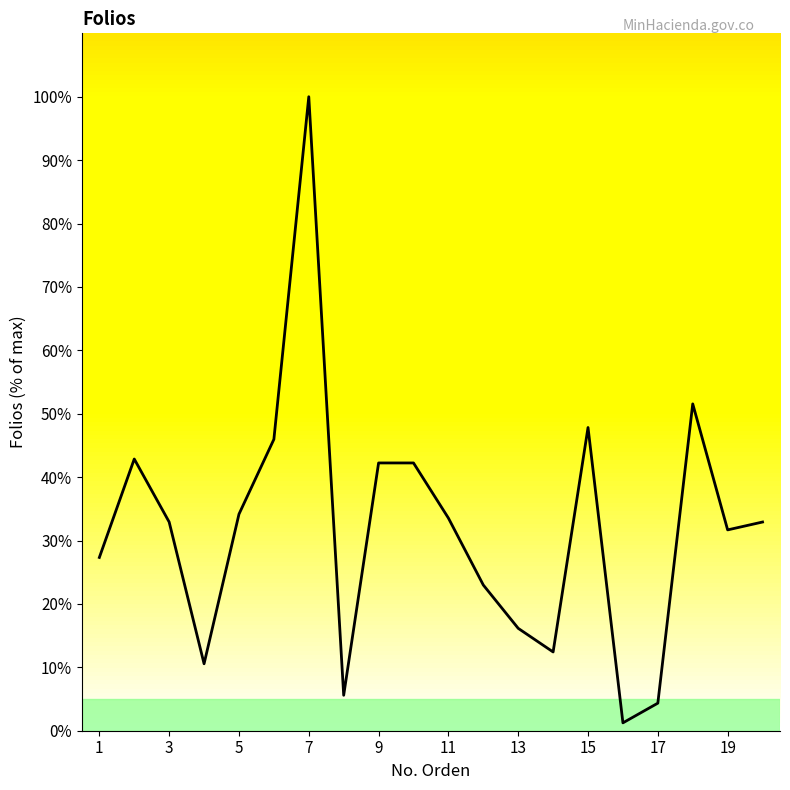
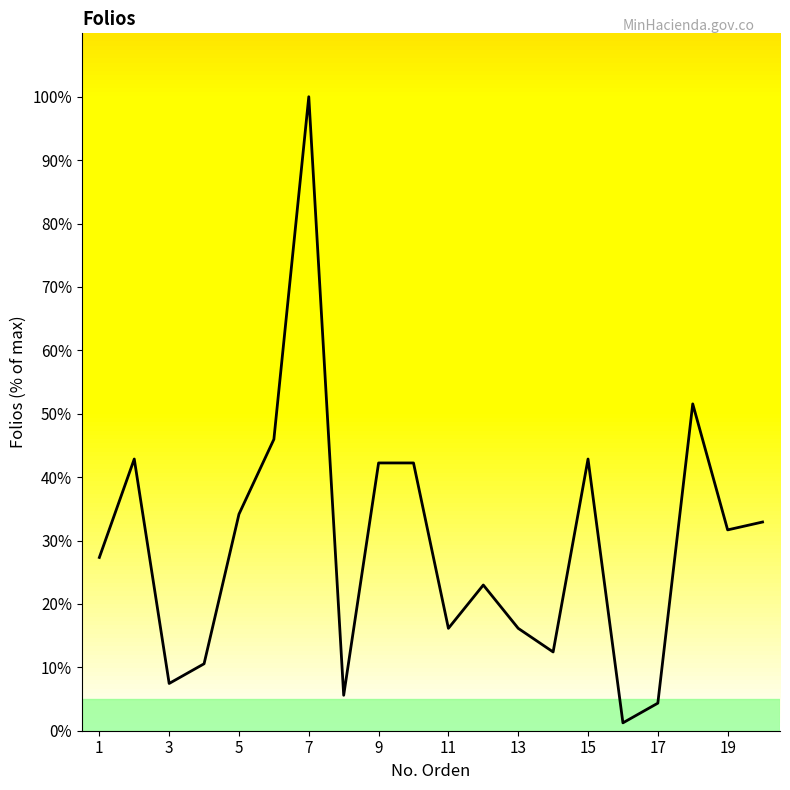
3: 33% -> 7%
11: 34% -> 16%
15: 48% -> 43%
